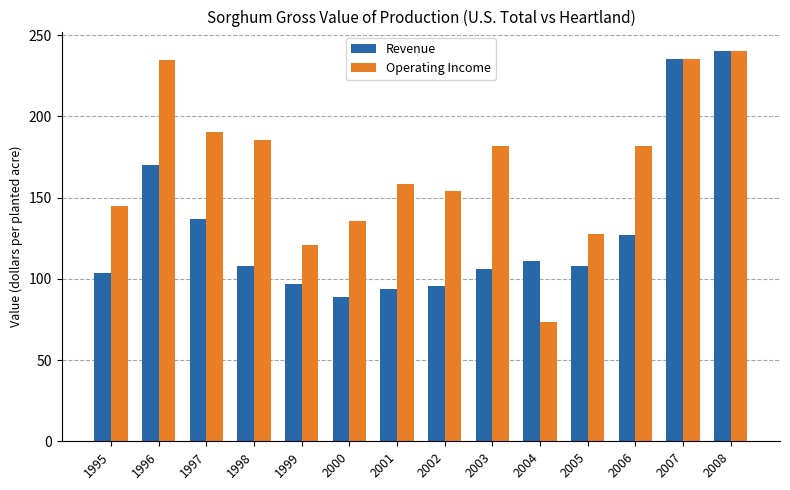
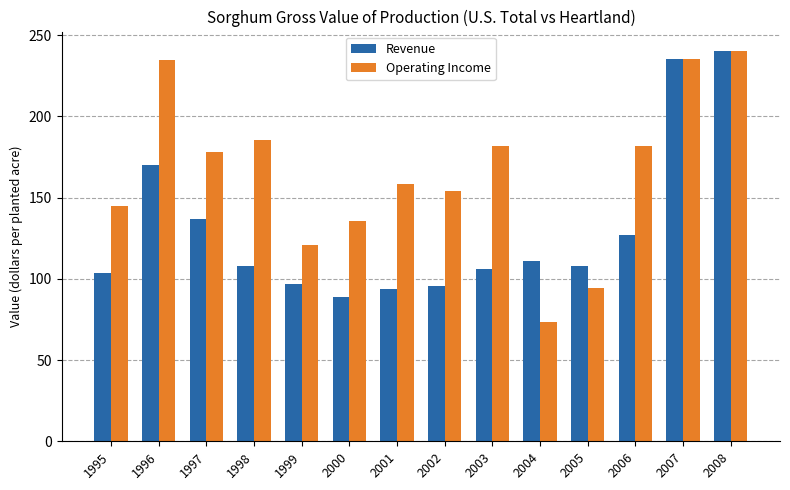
Operating Income, 1997: 190 -> 178
Operating Income, 2005: 128 -> 95
